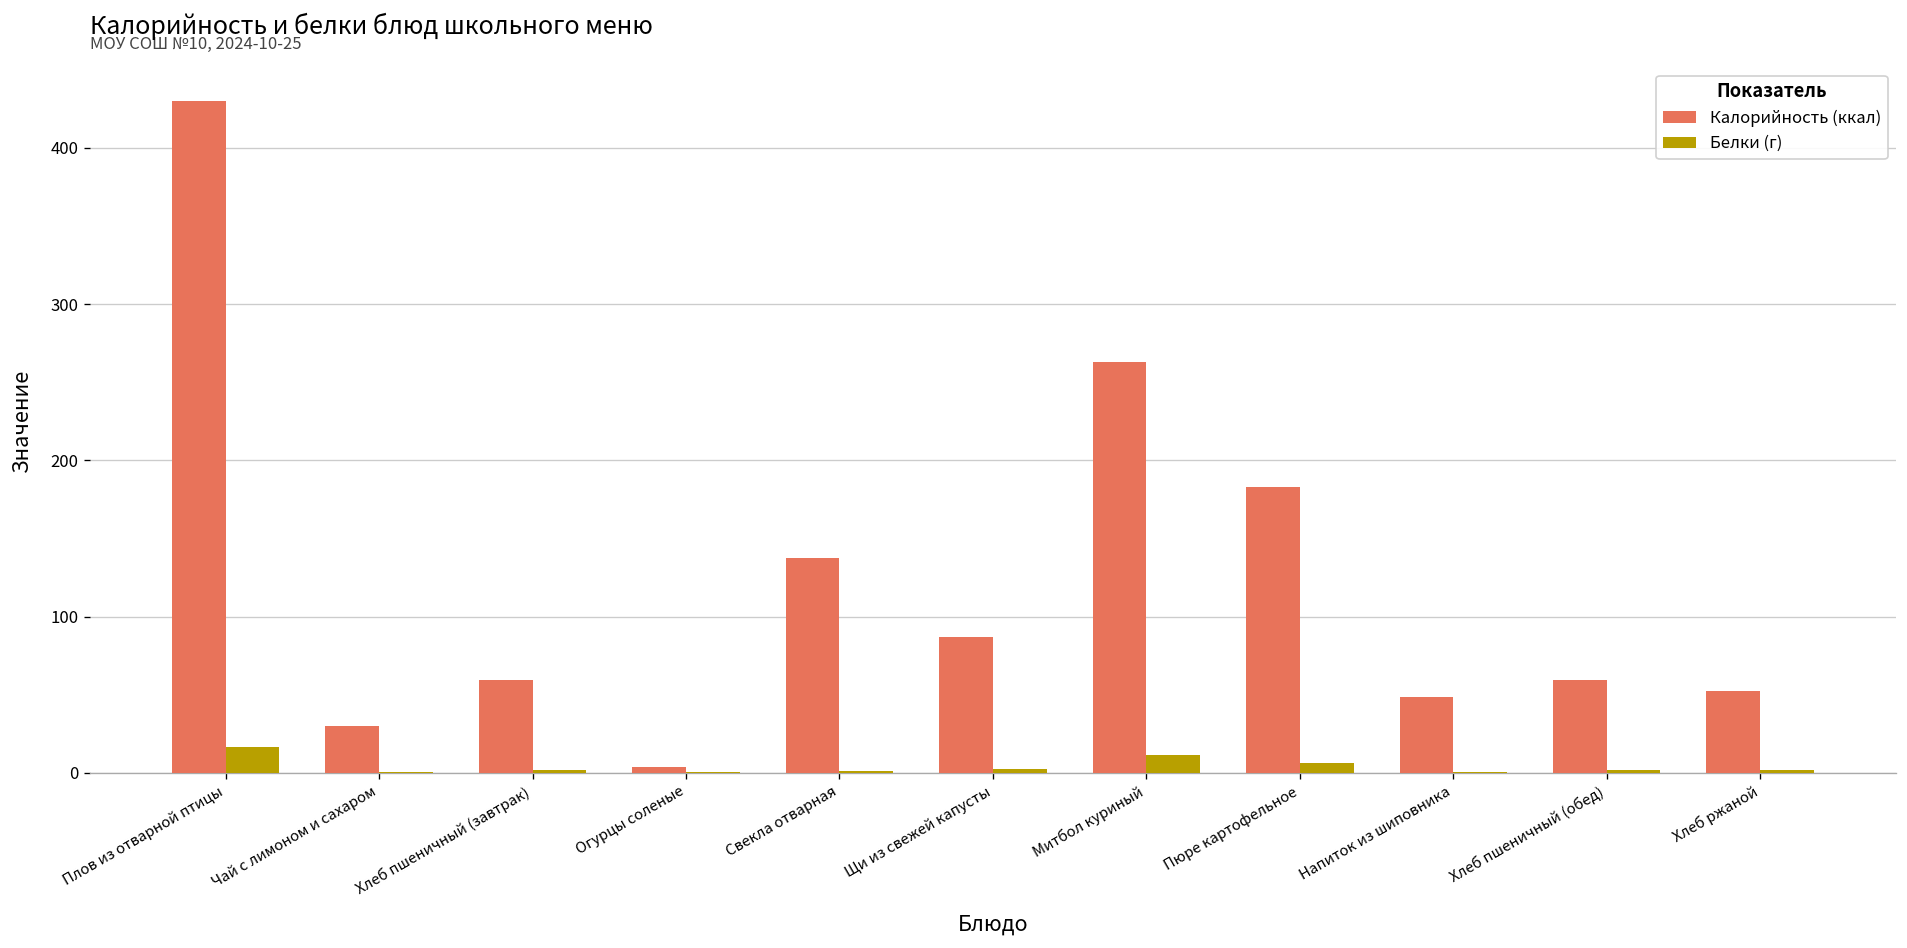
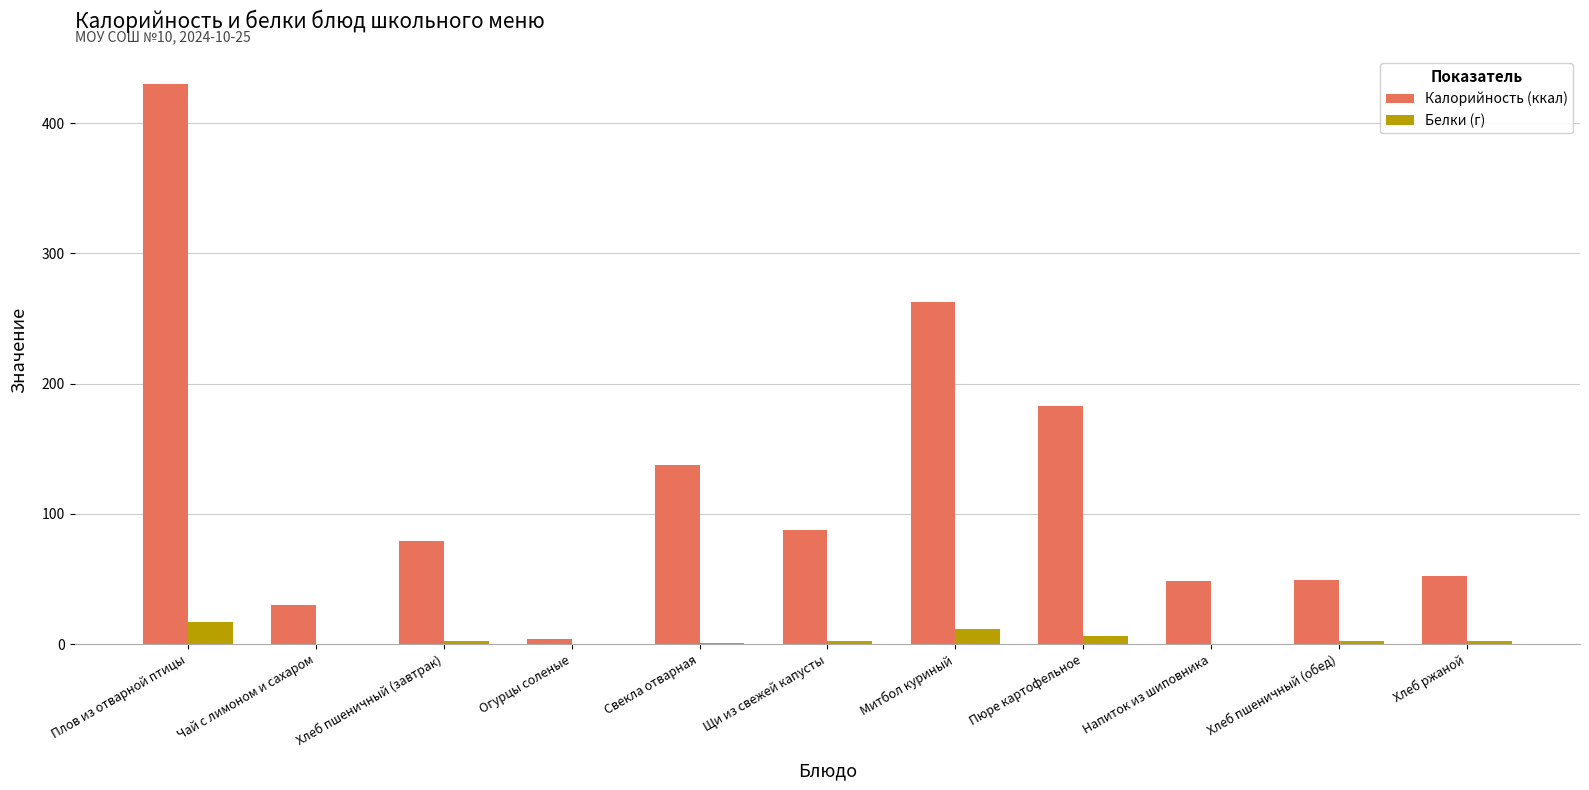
Калорийность (ккал), Хлеб пшеничный (завтрак): 60 -> 79
Калорийность (ккал), Хлеб пшеничный (обед): 60 -> 50
